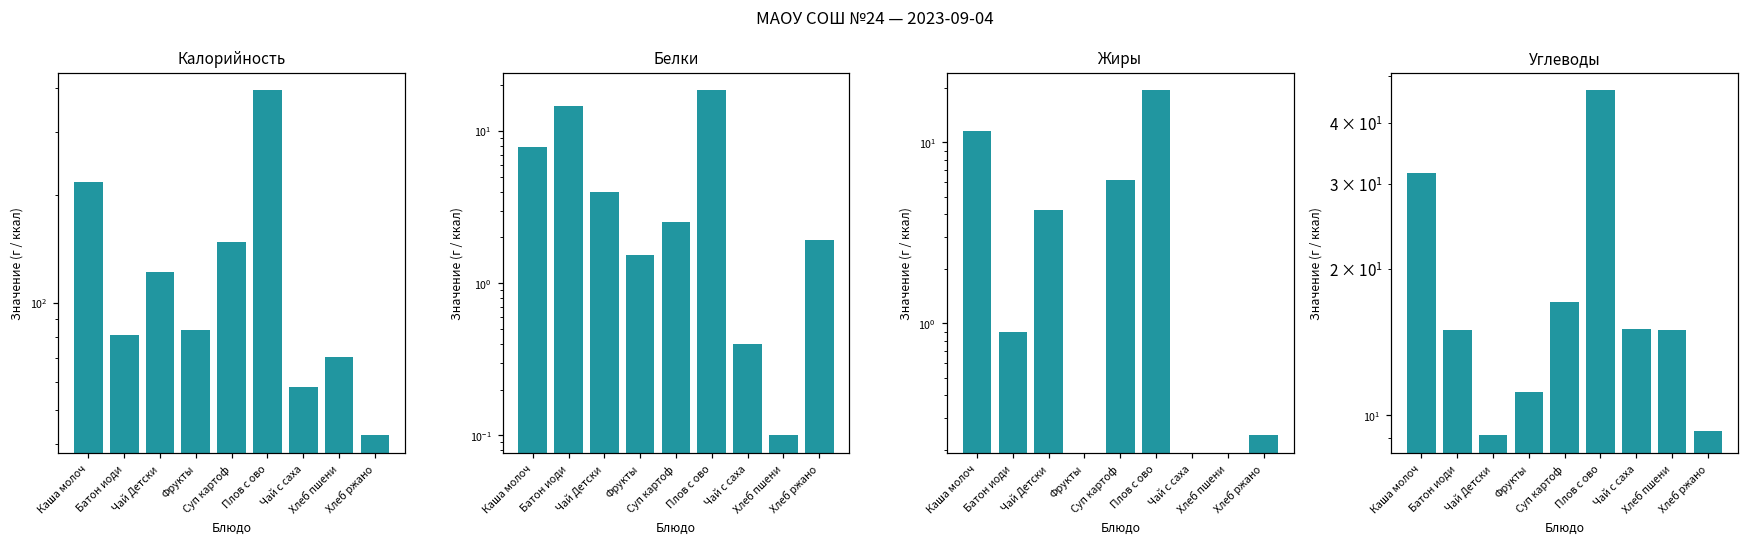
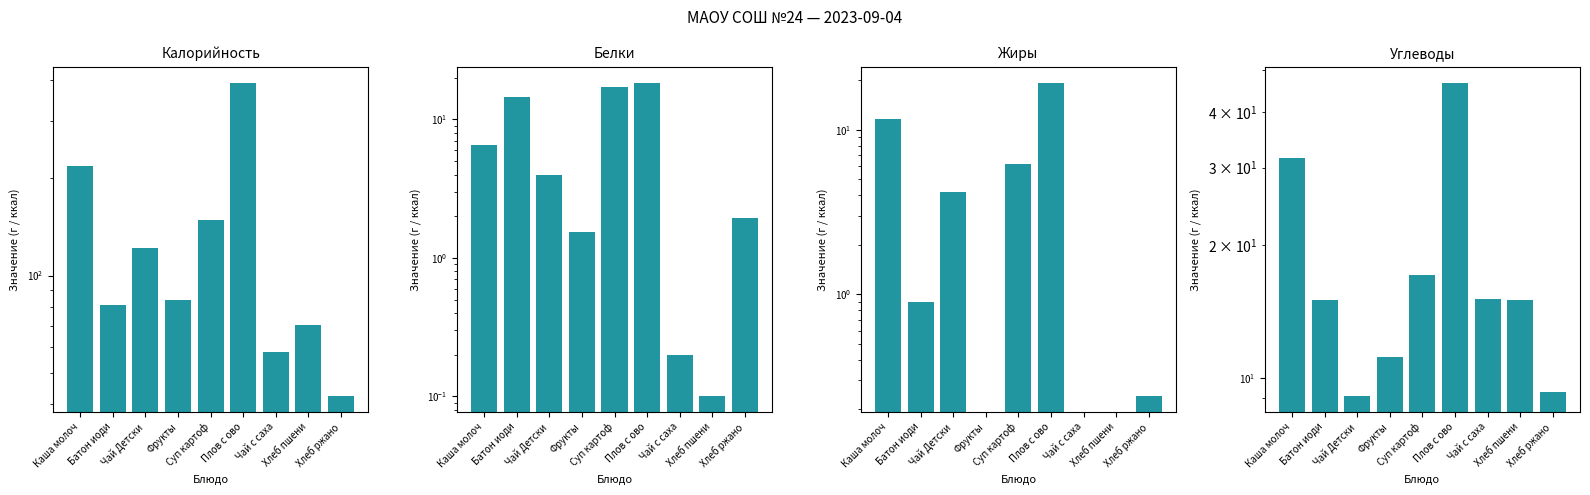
Белки, Каша молоч: 8 -> 7
Белки, Суп картоф: 2.5 -> 17
Белки, Чай с саха: 0.4 -> 0.2
